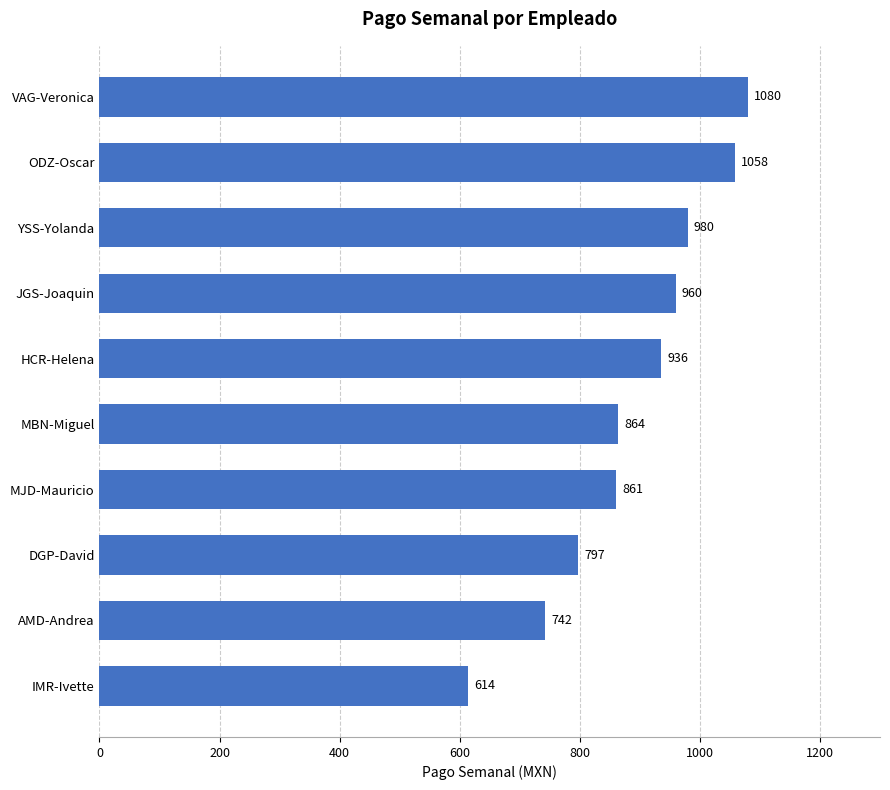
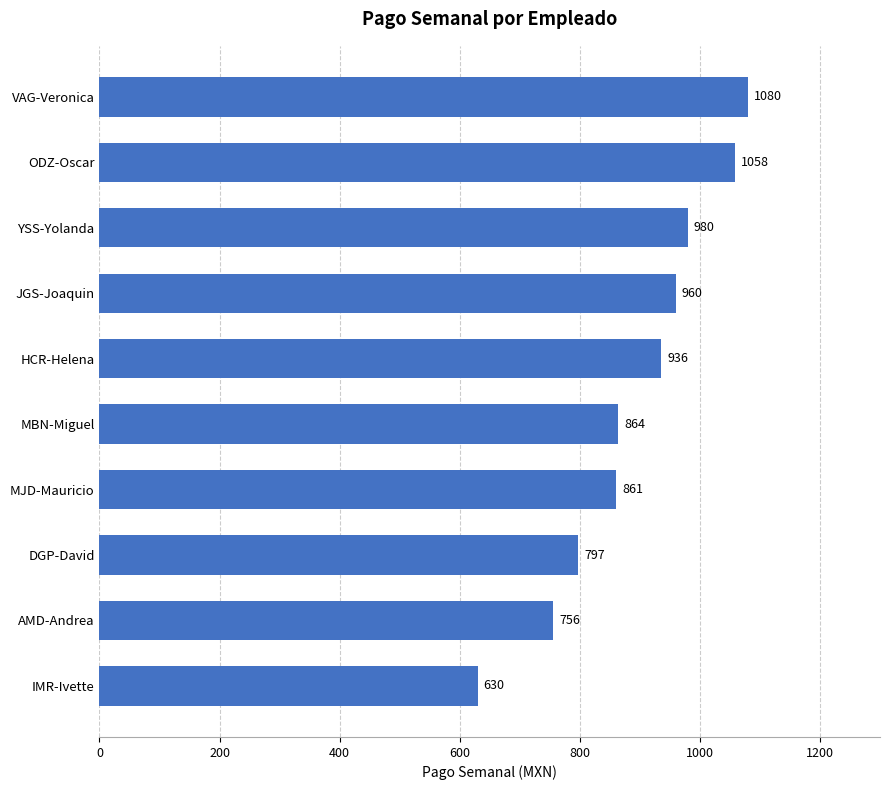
AMD-Andrea: 742 -> 756
IMR-Ivette: 614 -> 630
